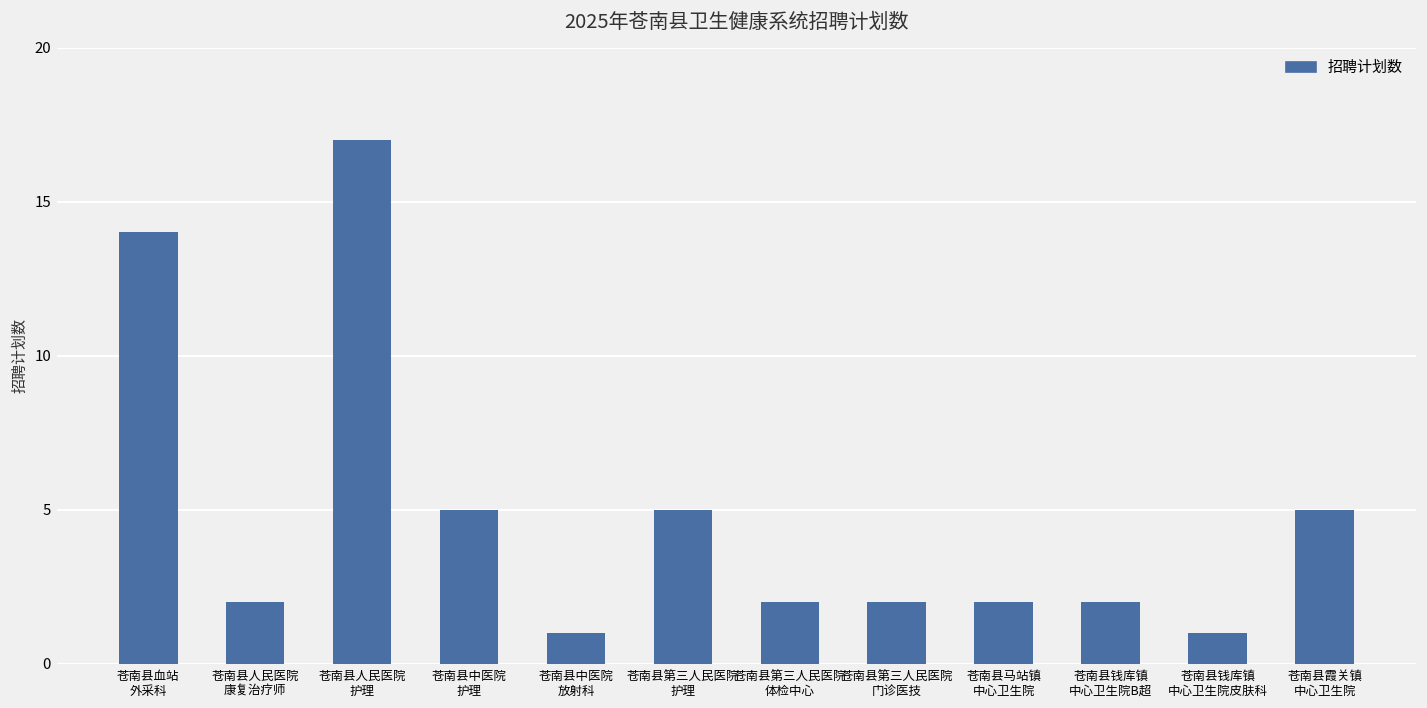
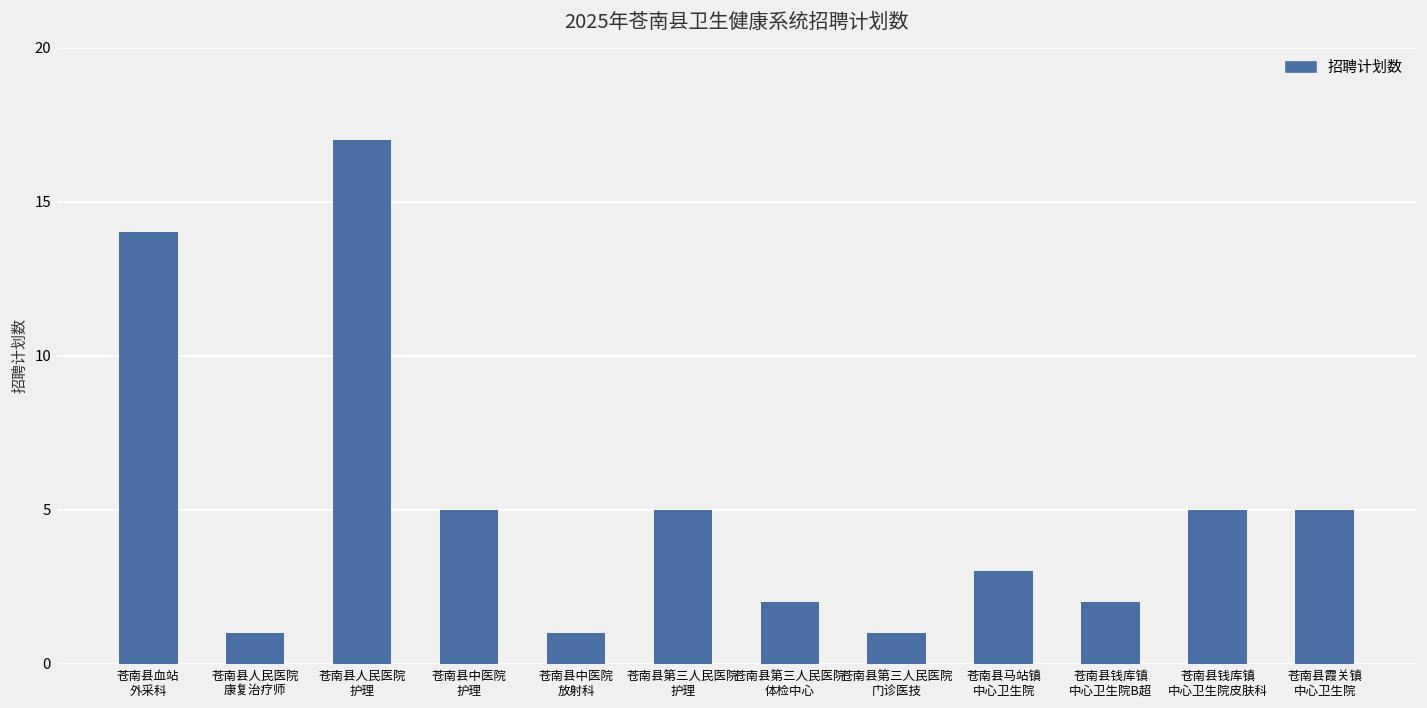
苍南县人民医院 康复治疗师: 2 -> 1
苍南县第三人民医院 门诊医技: 2 -> 1
苍南县马站镇 中心卫生院: 2 -> 3
苍南县钱库镇 中心卫生院皮肤科: 1 -> 5
